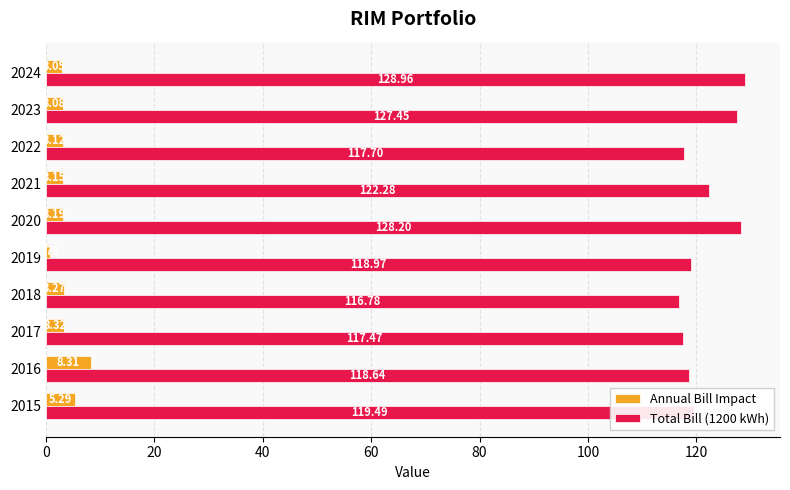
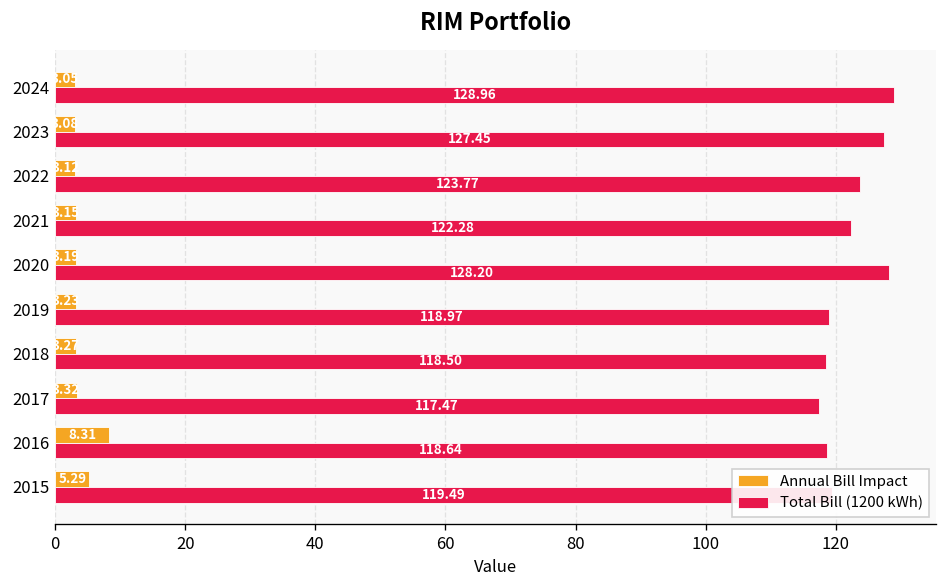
Total Bill (1200 kWh), 2022: 117.70 -> 123.77
Annual Bill Impact, 2019: 1 -> 3
Total Bill (1200 kWh), 2018: 116.78 -> 118.50
